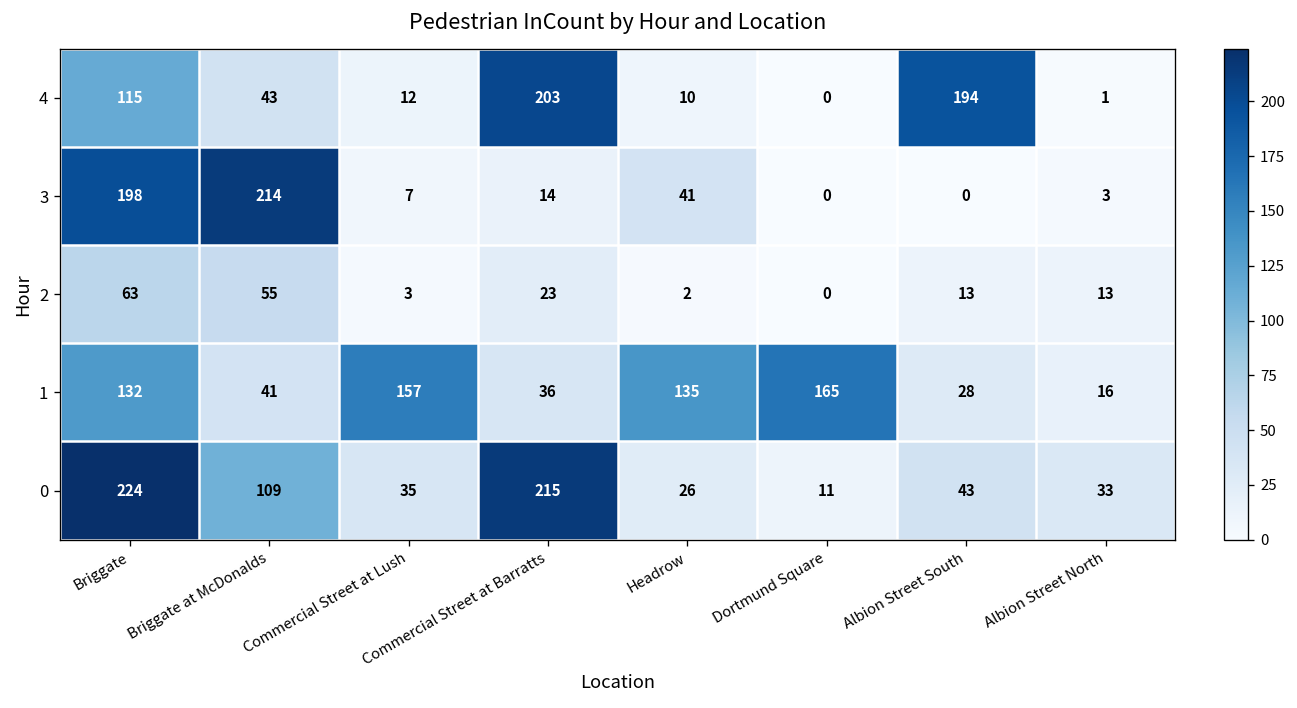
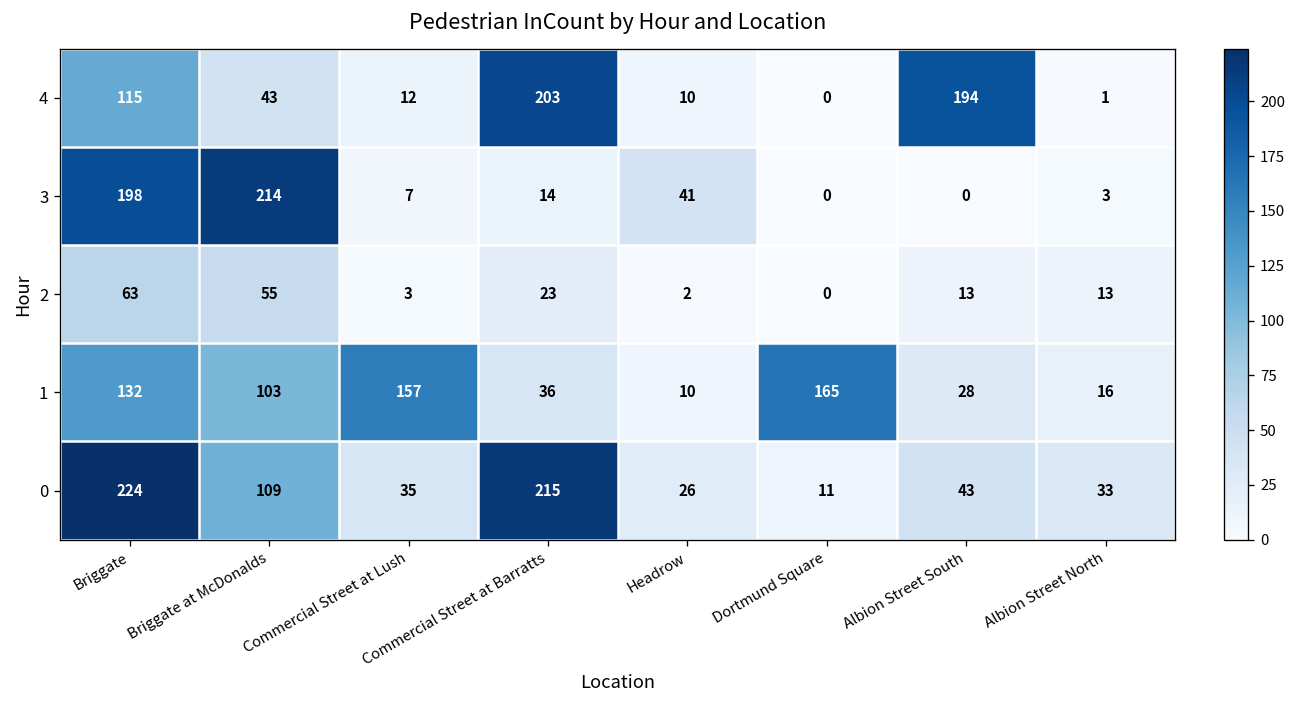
1, Briggate at McDonalds: 41 -> 103
1, Headrow: 135 -> 10
